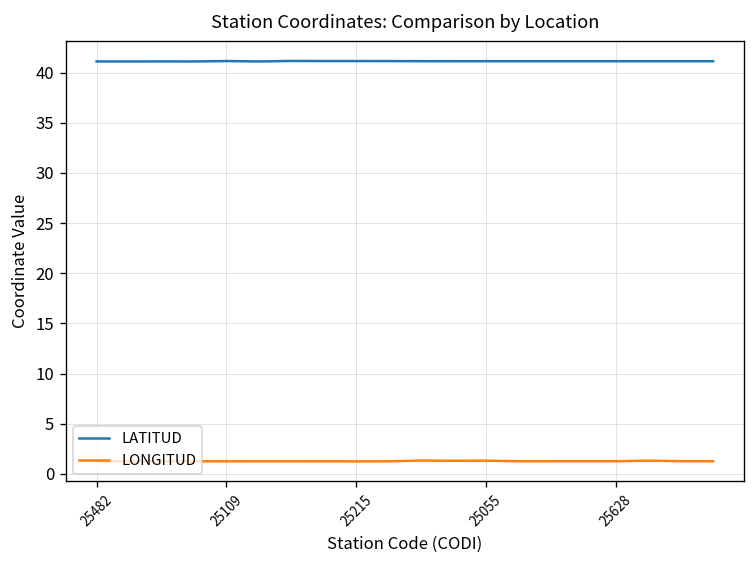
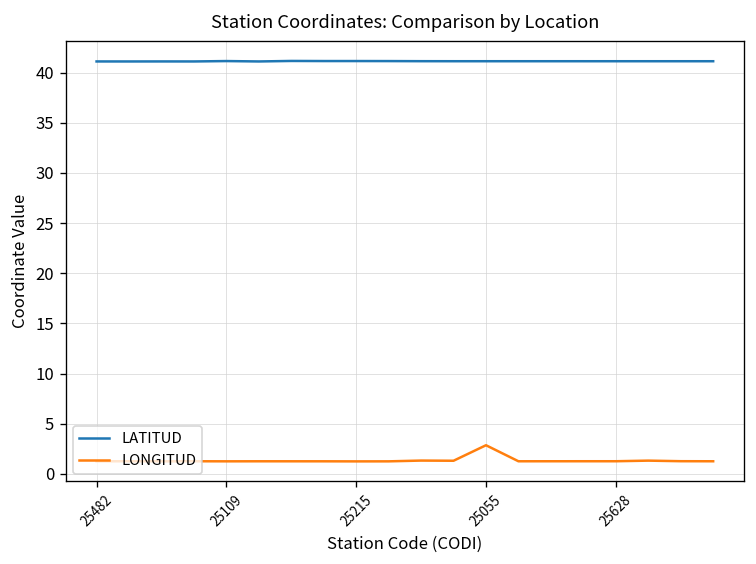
LONGITUD, 25055: 1 -> 3
